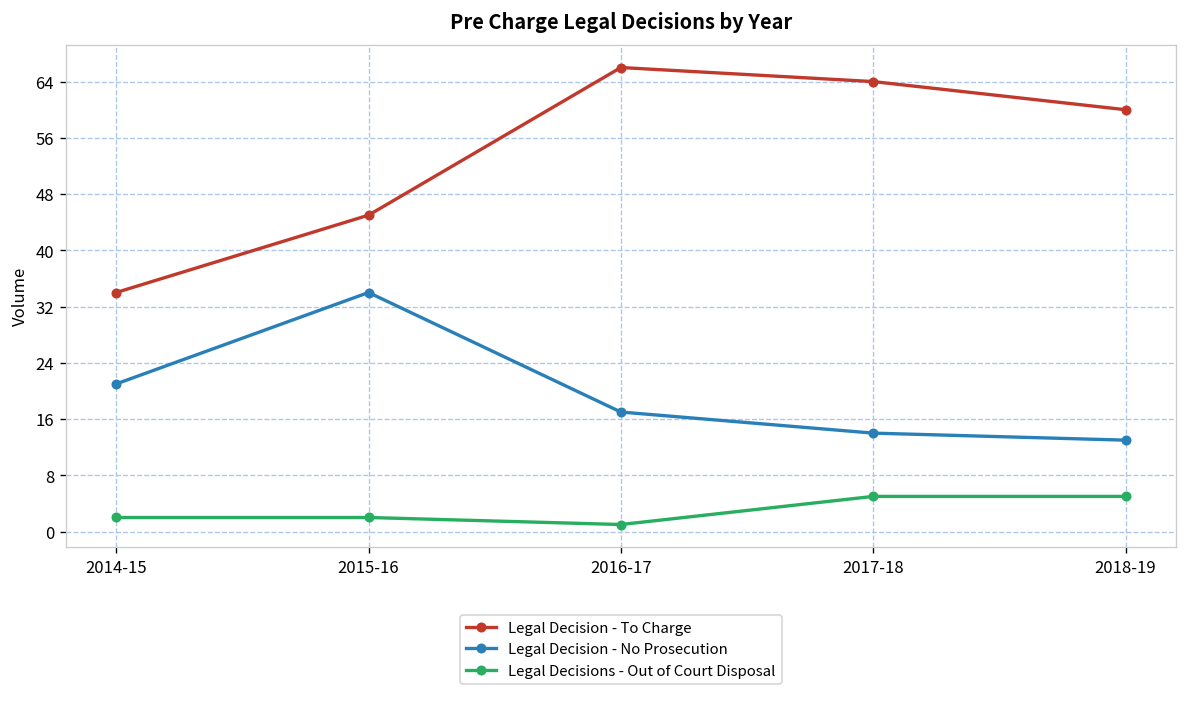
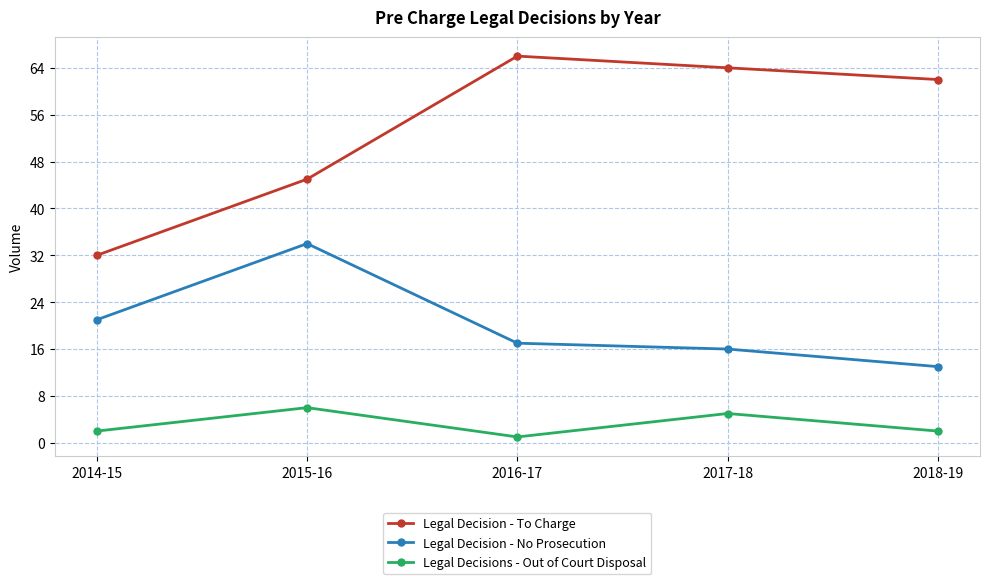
Legal Decision - To Charge, 2014-15: 34 -> 32
Legal Decisions - Out of Court Disposal, 2015-16: 2 -> 6
Legal Decision - No Prosecution, 2017-18: 14 -> 16
Legal Decision - To Charge, 2018-19: 60 -> 62
Legal Decisions - Out of Court Disposal, 2018-19: 5 -> 2
